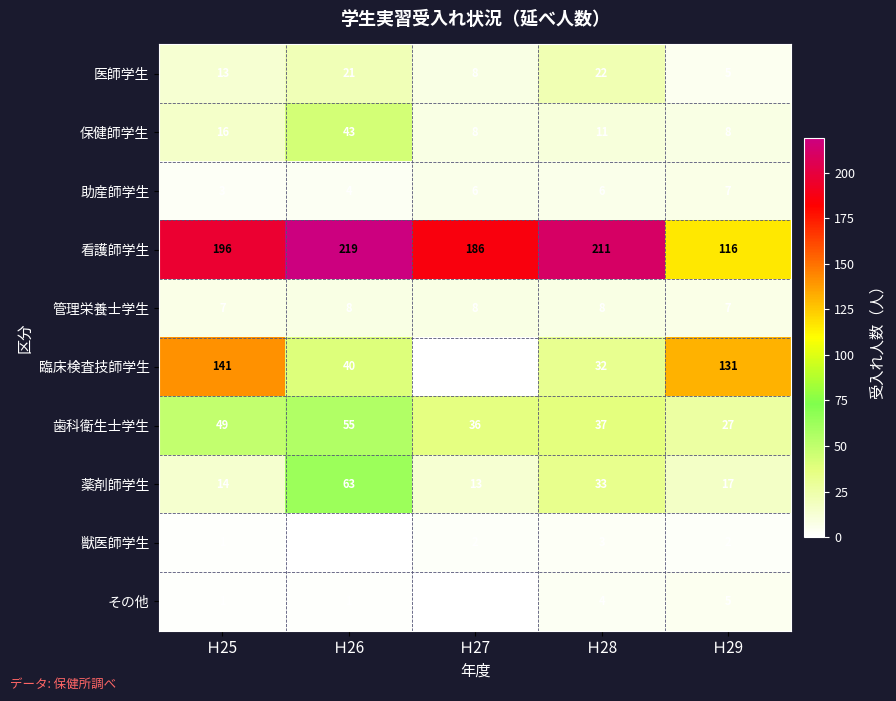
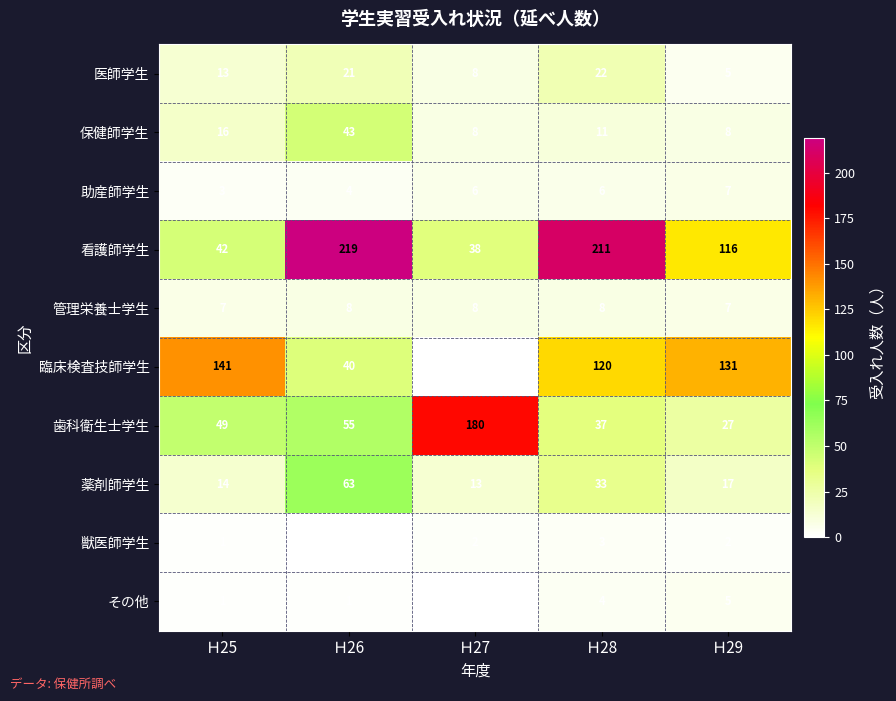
看護師学生, Ｈ25: 196 -> 42
看護師学生, Ｈ27: 186 -> 38
臨床検査技師学生, Ｈ28: 32 -> 120
歯科衛生士学生, Ｈ27: 36 -> 180
